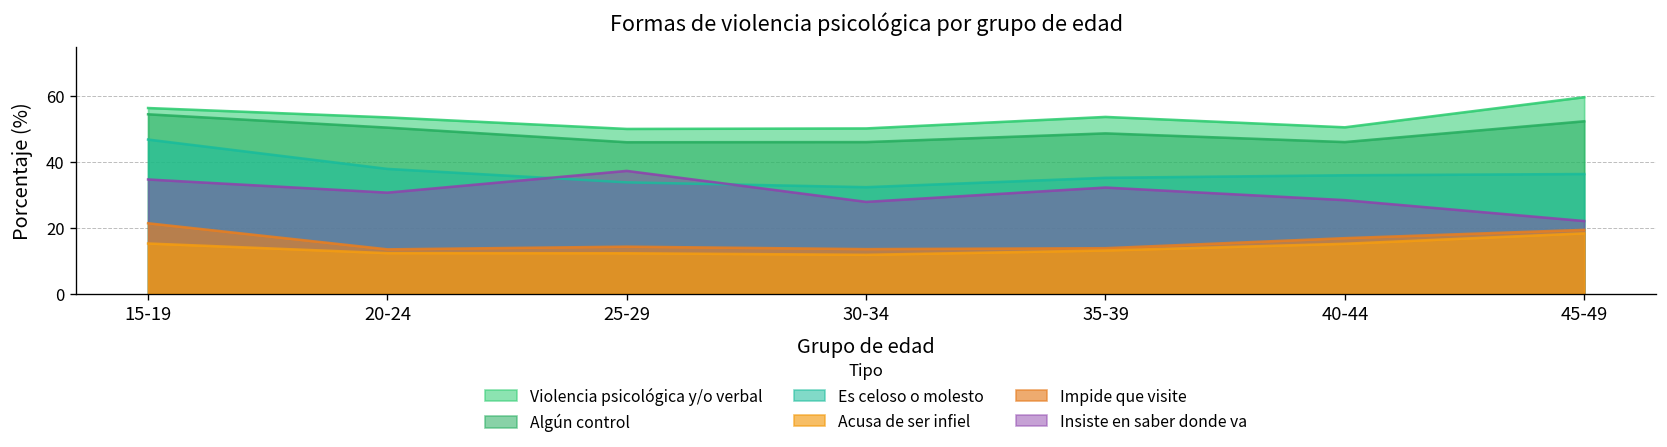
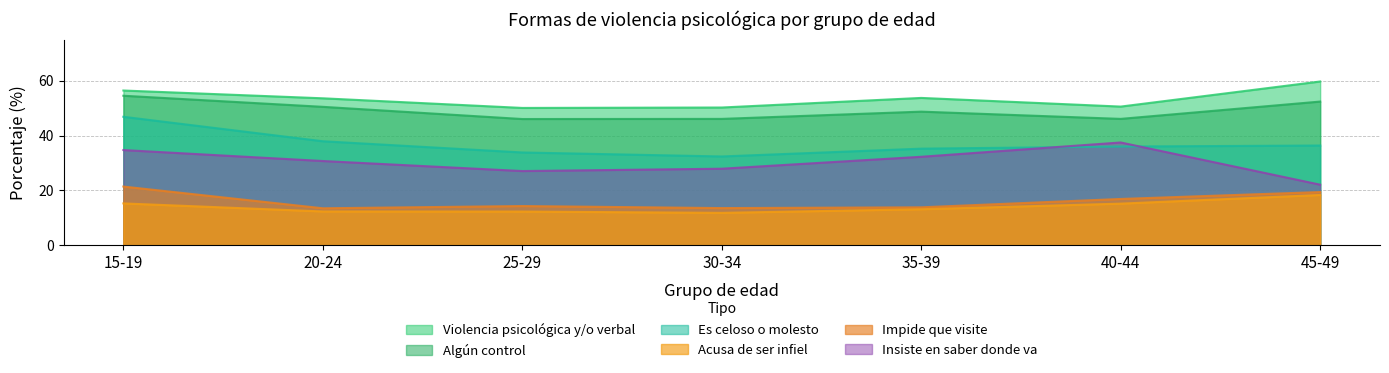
Insiste en saber donde va, 25-29: 37 -> 27
Insiste en saber donde va, 40-44: 28 -> 37
